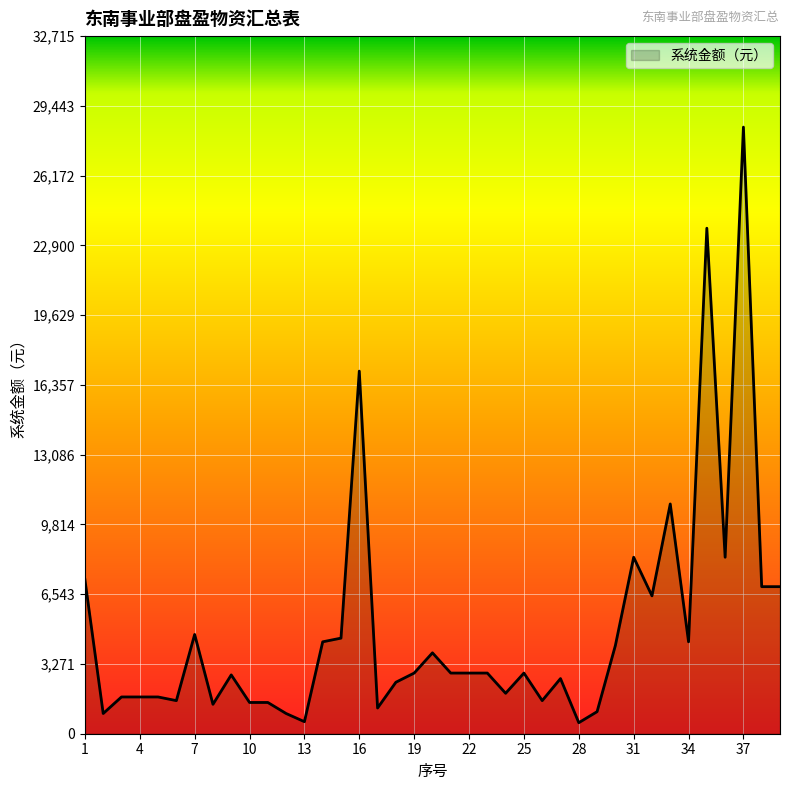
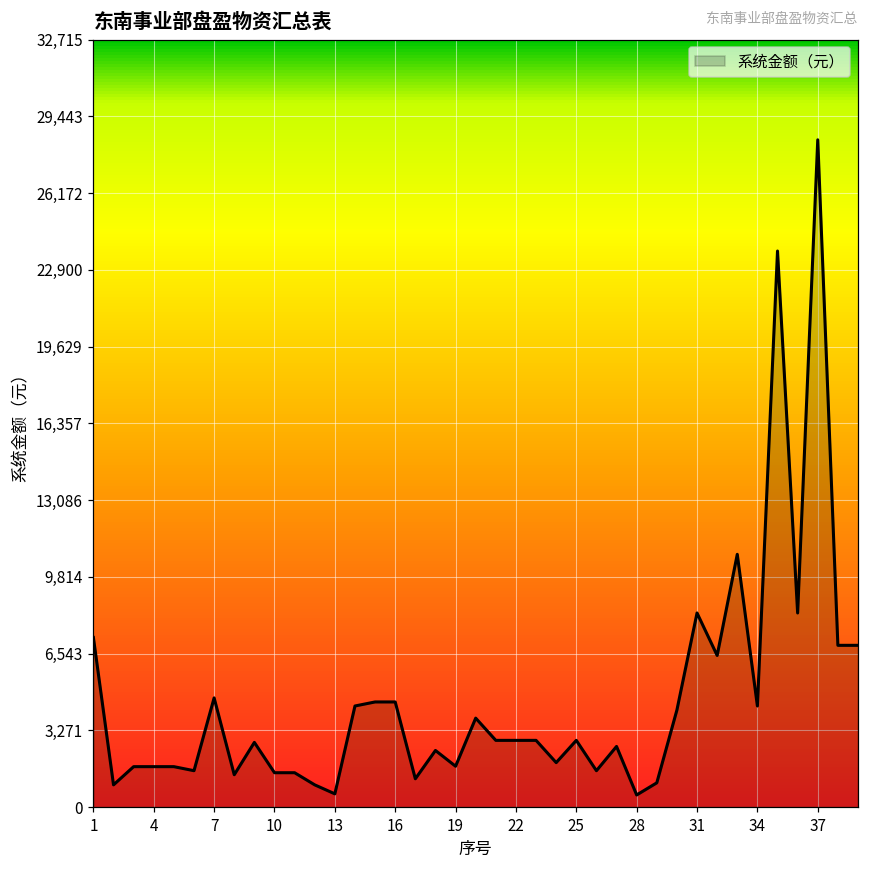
16: 17,000 -> 4,500
19: 2,800 -> 1,700
